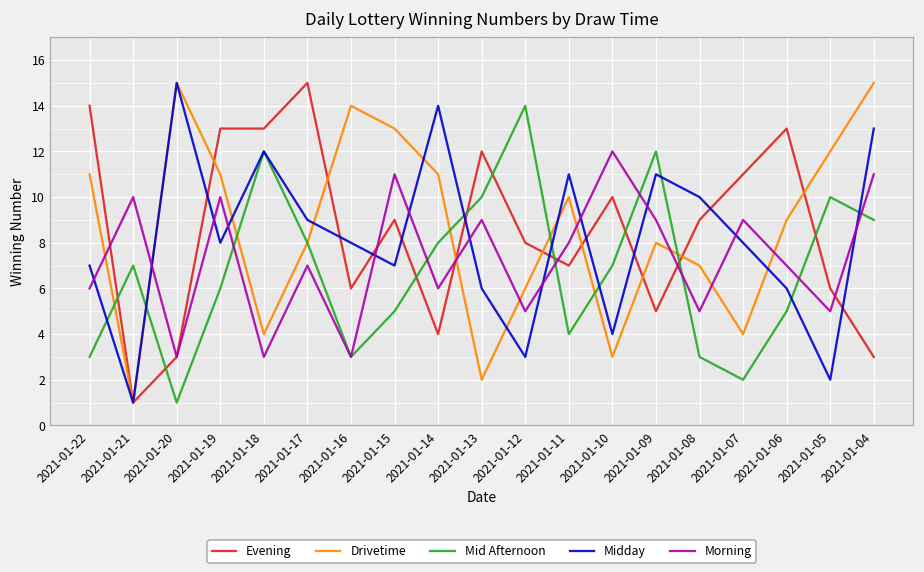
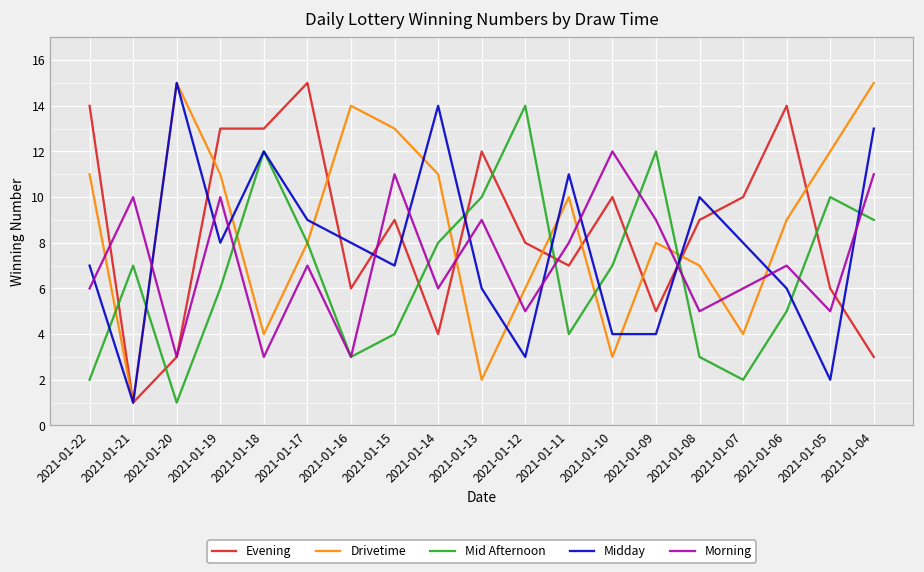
Mid Afternoon, 2021-01-22: 3 -> 2
Mid Afternoon, 2021-01-15: 5 -> 4
Midday, 2021-01-09: 11 -> 4
Evening, 2021-01-07: 11 -> 10
Morning, 2021-01-07: 9 -> 6
Evening, 2021-01-06: 13 -> 14
